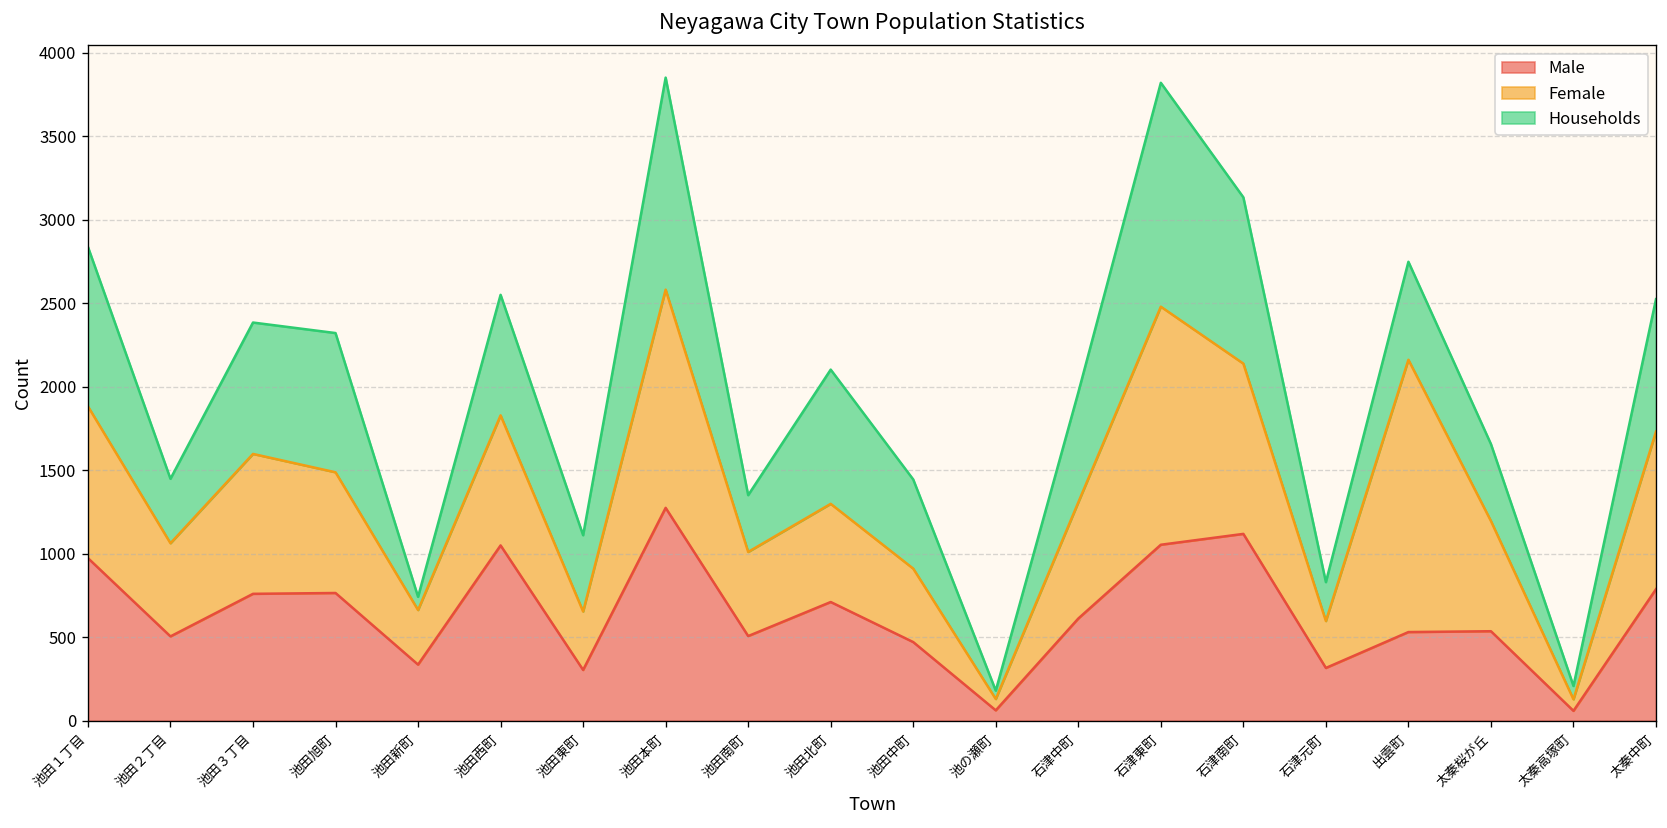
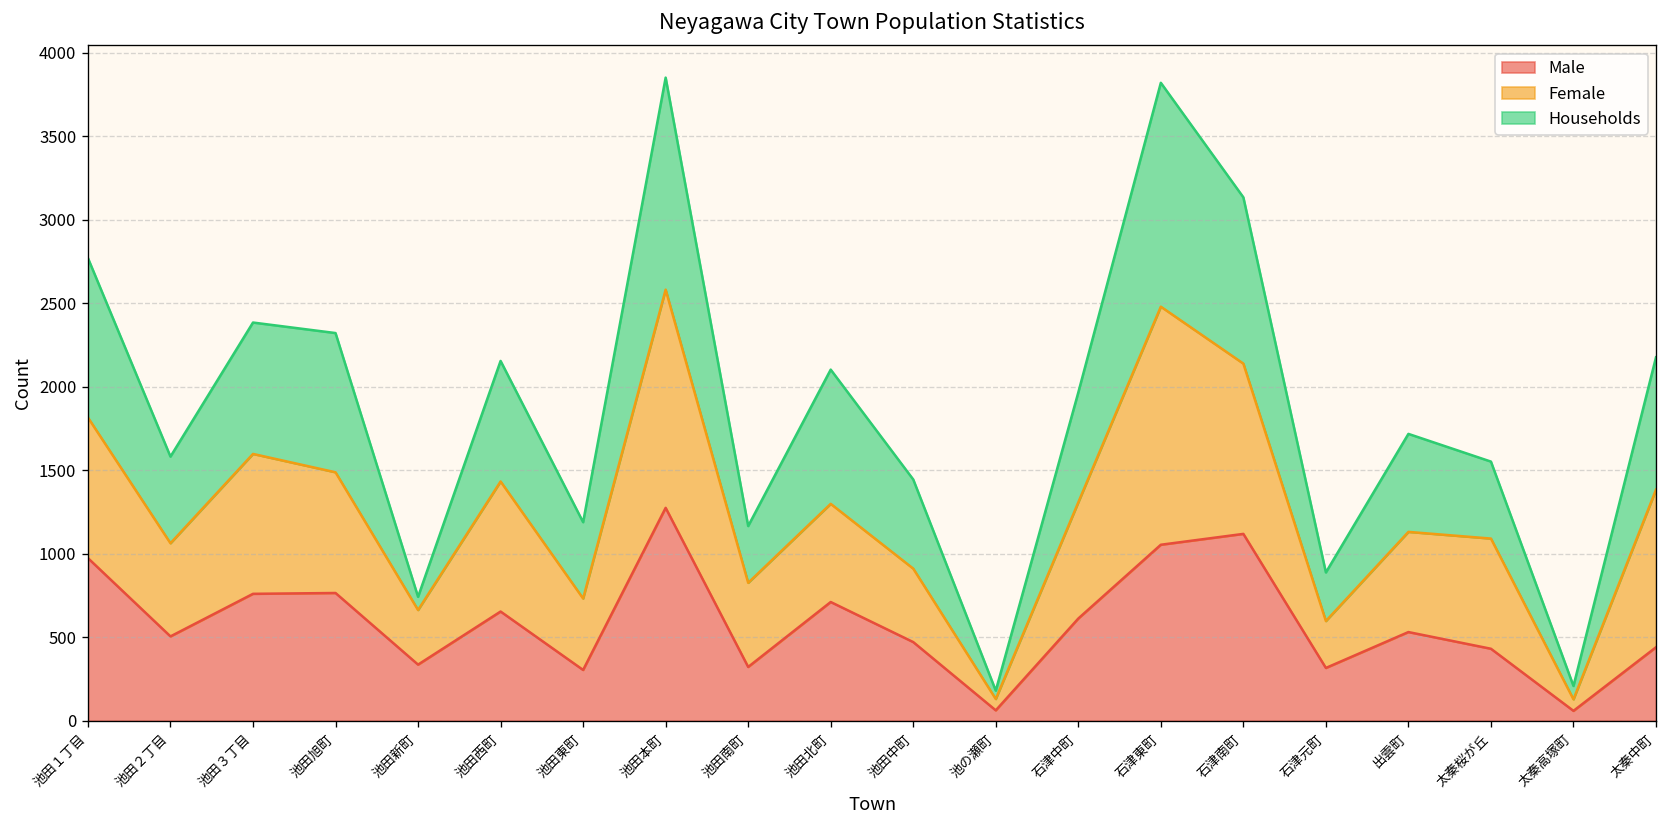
Female, 池田１丁目: 910 -> 840
Households, 池田２丁目: 390 -> 520
Male, 池田西町: 1050 -> 650
Female, 池田東町: 350 -> 430
Male, 池田南町: 510 -> 320
Households, 石津元町: 230 -> 290
Female, 出雲町: 1630 -> 600
Male, 太秦桜が丘: 540 -> 430
Male, 太秦中町: 790 -> 440
